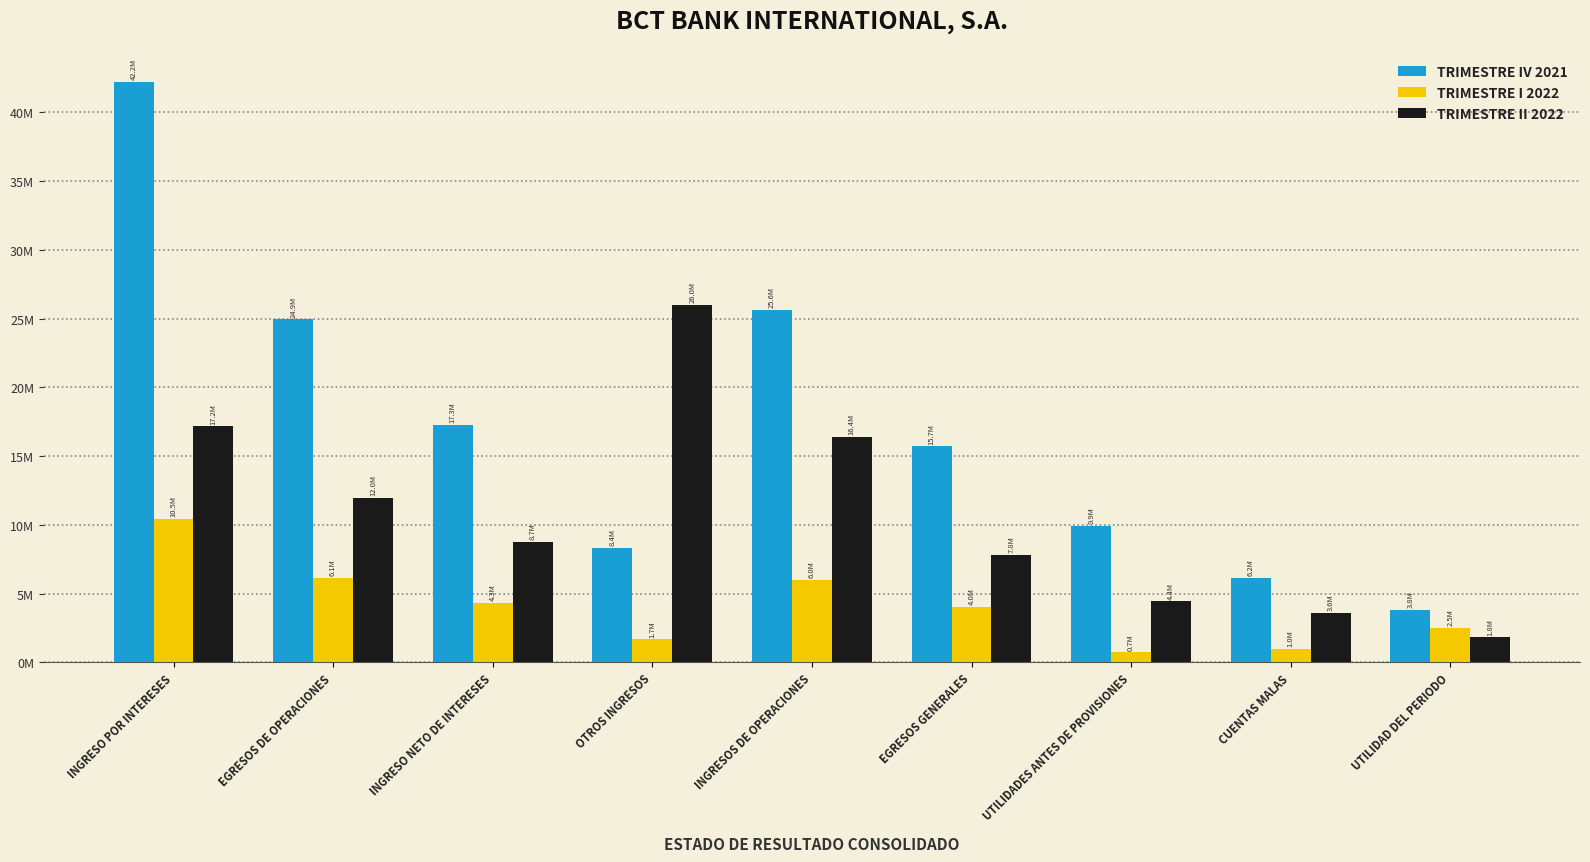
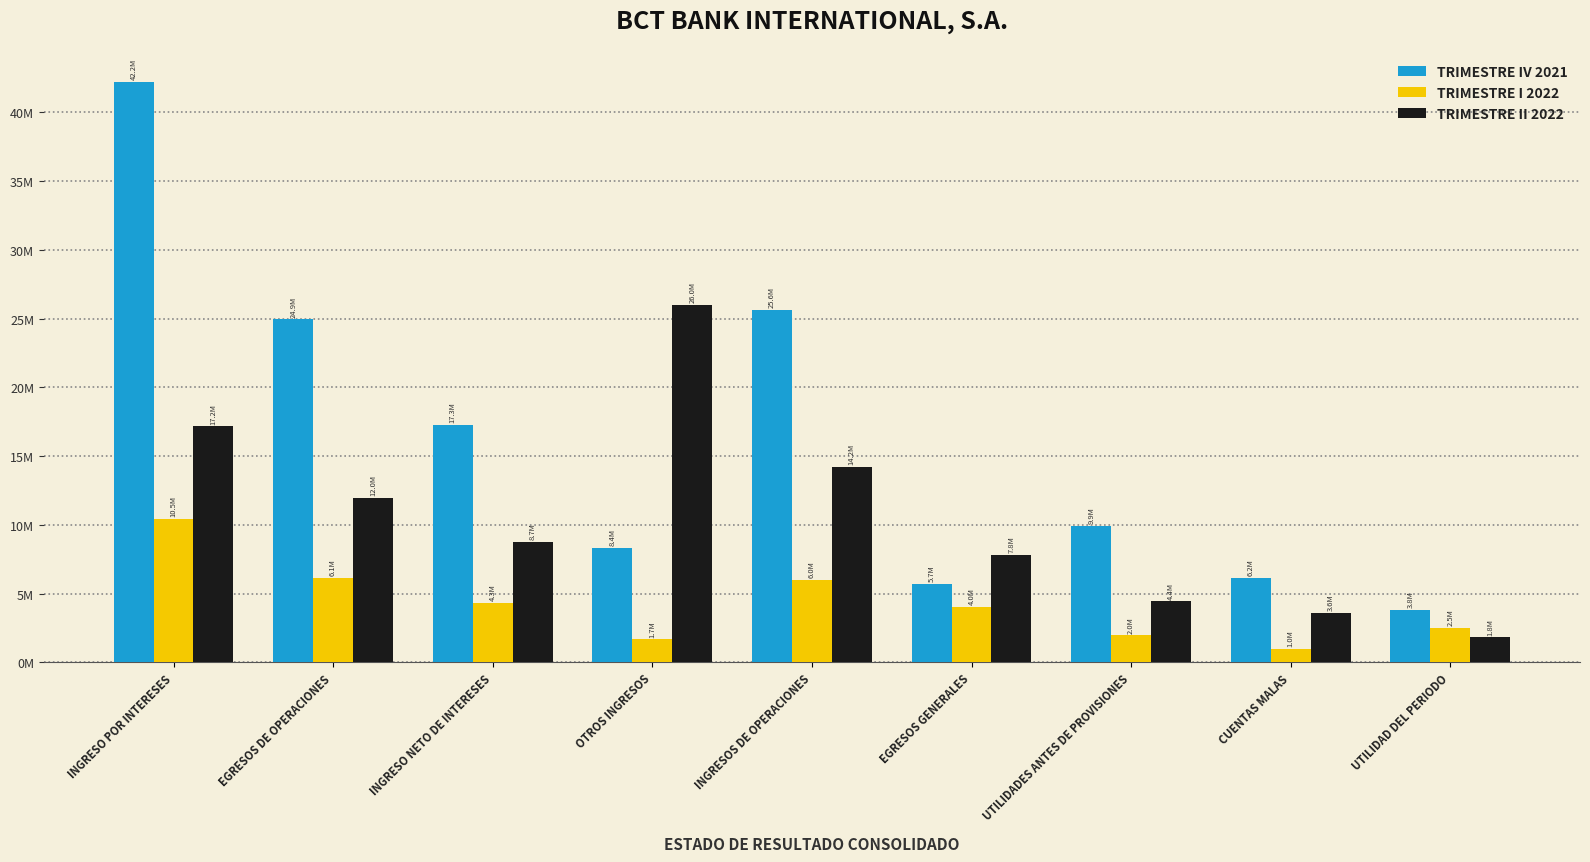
TRIMESTRE II 2022, INGRESOS DE OPERACIONES: 16.4M -> 14.2M
TRIMESTRE IV 2021, EGRESOS GENERALES: 15.7M -> 5.7M
TRIMESTRE I 2022, UTILIDADES ANTES DE PROVISIONES: 0.7M -> 2.0M
